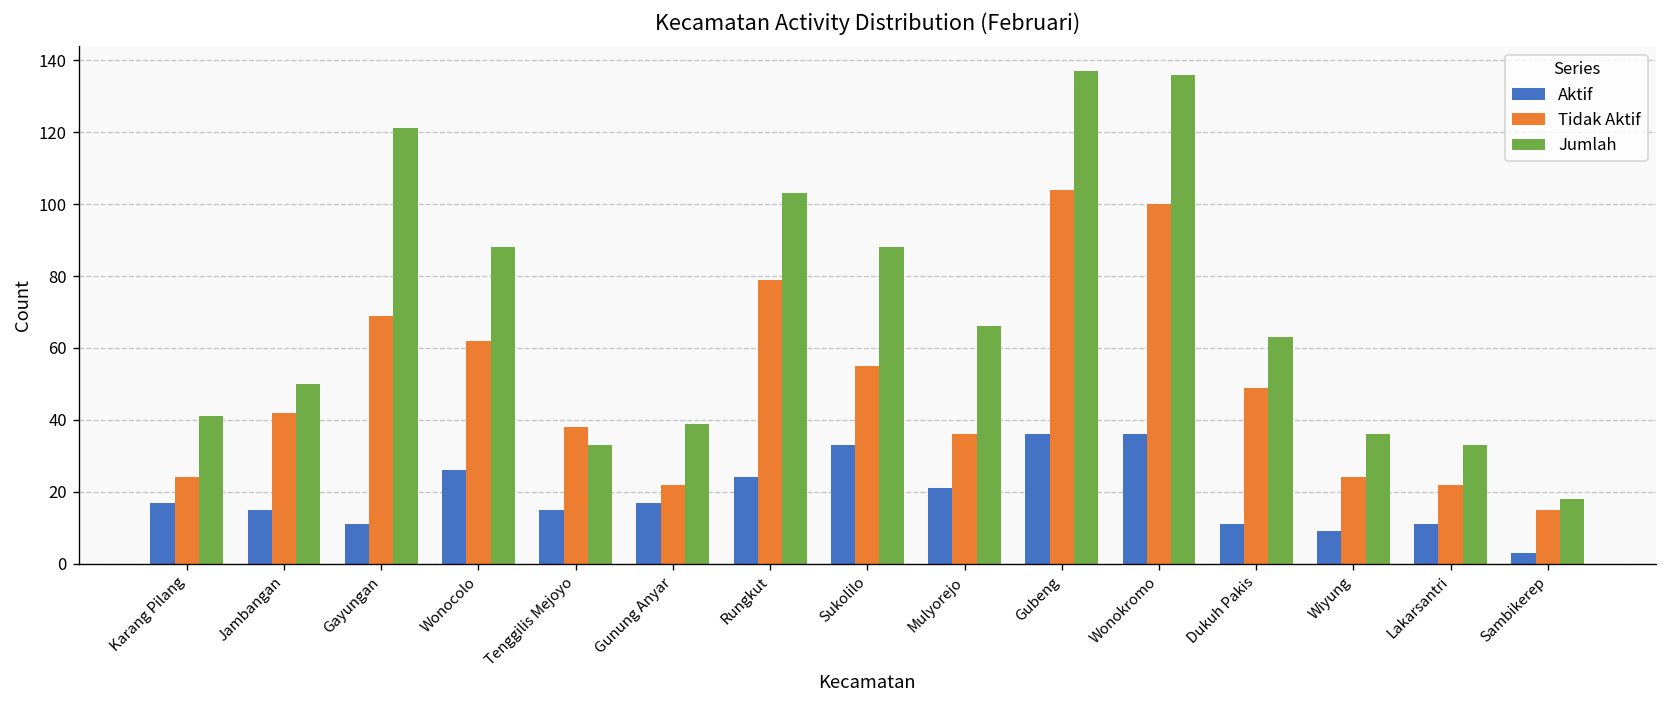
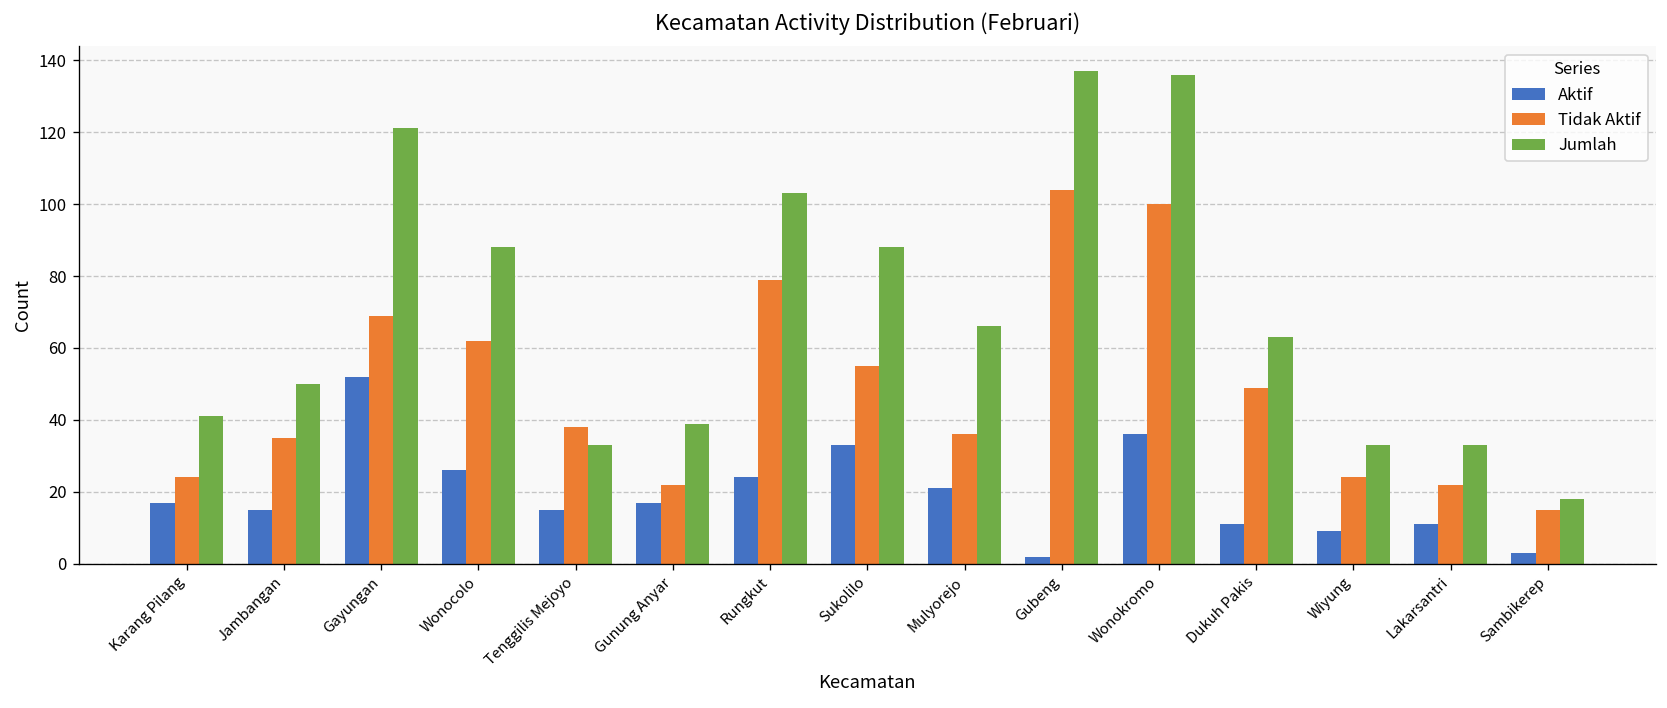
Tidak Aktif, Jambangan: 42 -> 35
Aktif, Gayungan: 11 -> 52
Aktif, Gubeng: 36 -> 2
Jumlah, Wiyung: 36 -> 33
